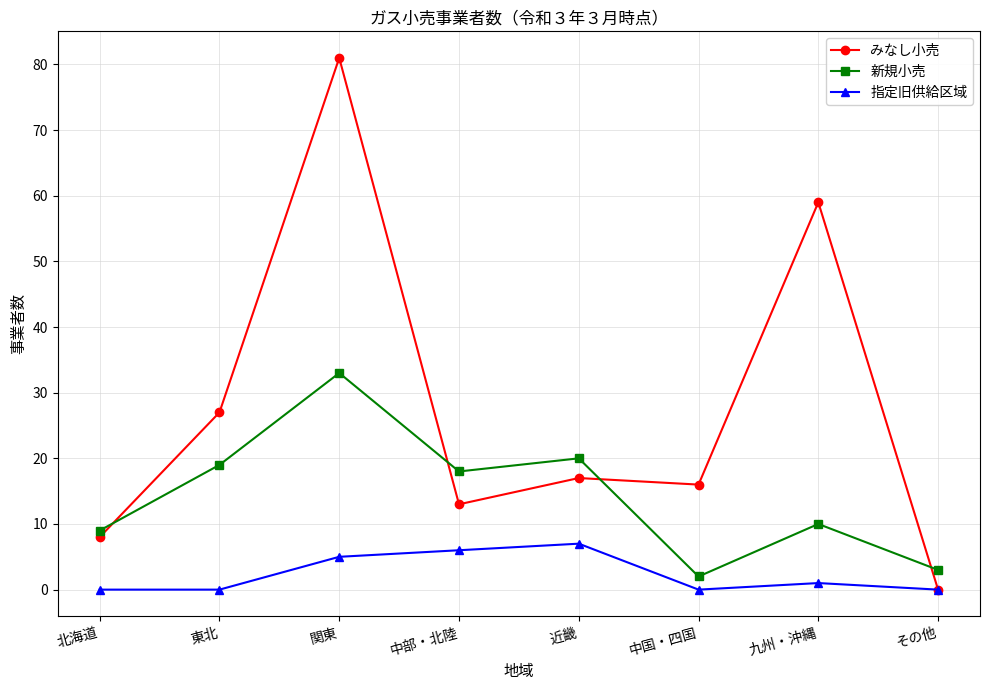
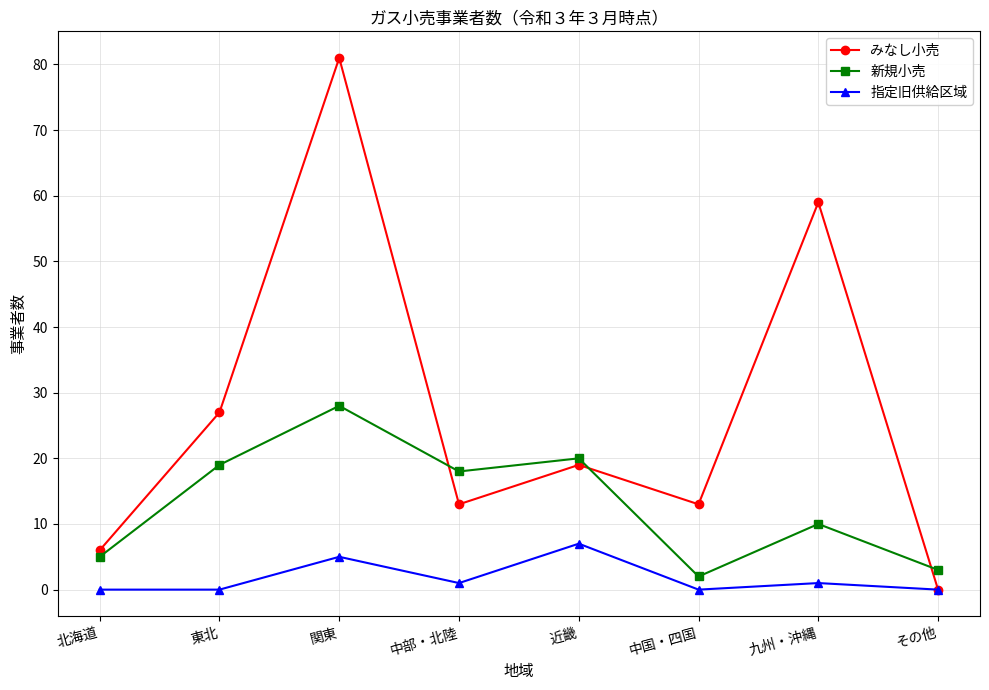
みなし小売, 北海道: 8 -> 6
新規小売, 北海道: 9 -> 5
新規小売, 関東: 33 -> 28
指定旧供給区域, 中部・北陸: 6 -> 1
みなし小売, 近畿: 17 -> 19
みなし小売, 中国・四国: 16 -> 13
